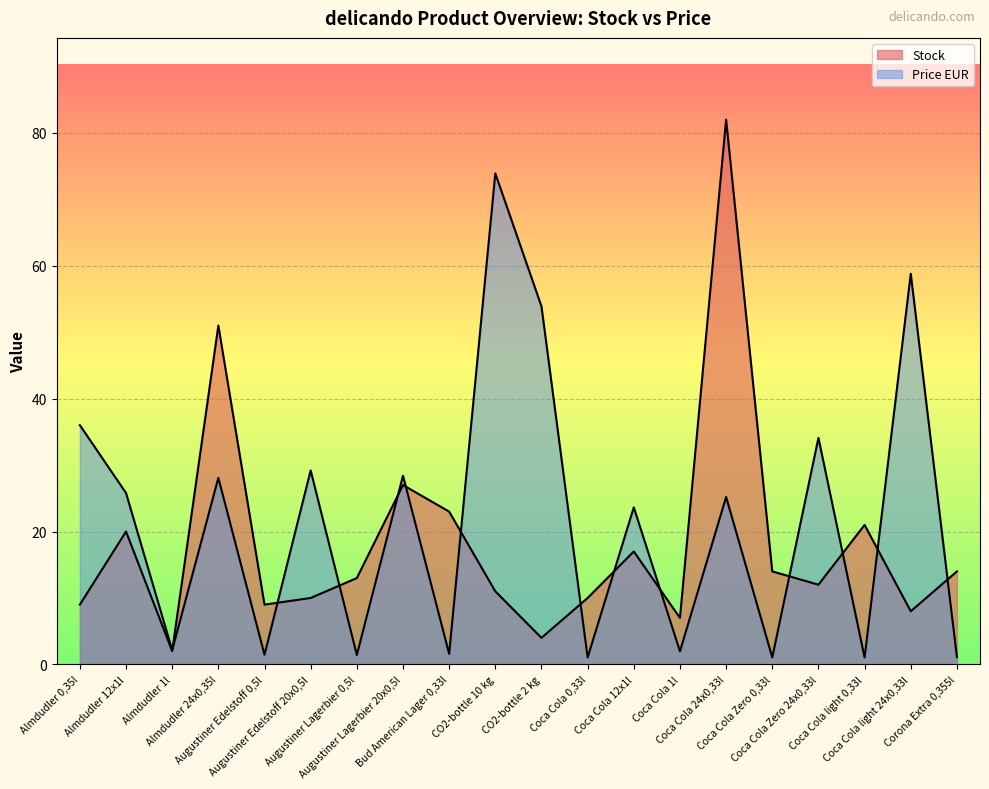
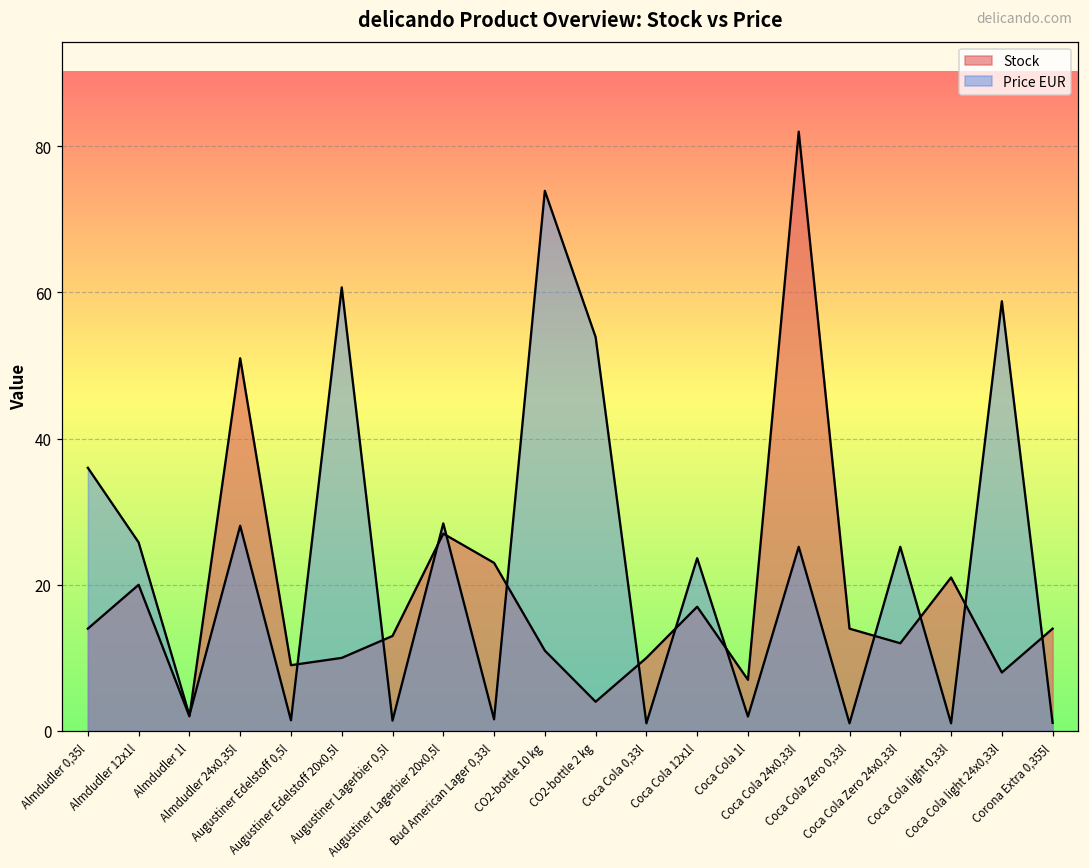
Stock, Almdudler 0,35l: 9 -> 14
Price EUR, Augustiner Edelstoff 20x0,5l: 29 -> 61
Price EUR, Coca Cola Zero 24x0,33l: 34 -> 25
